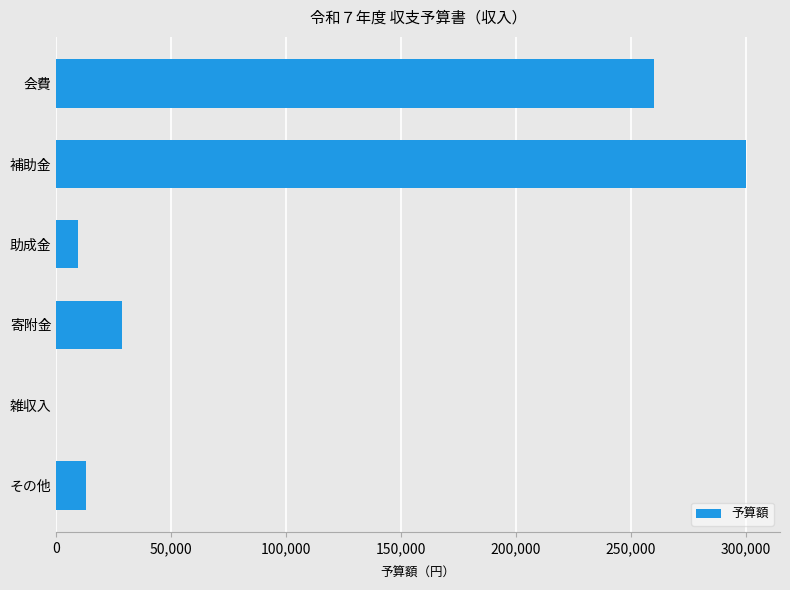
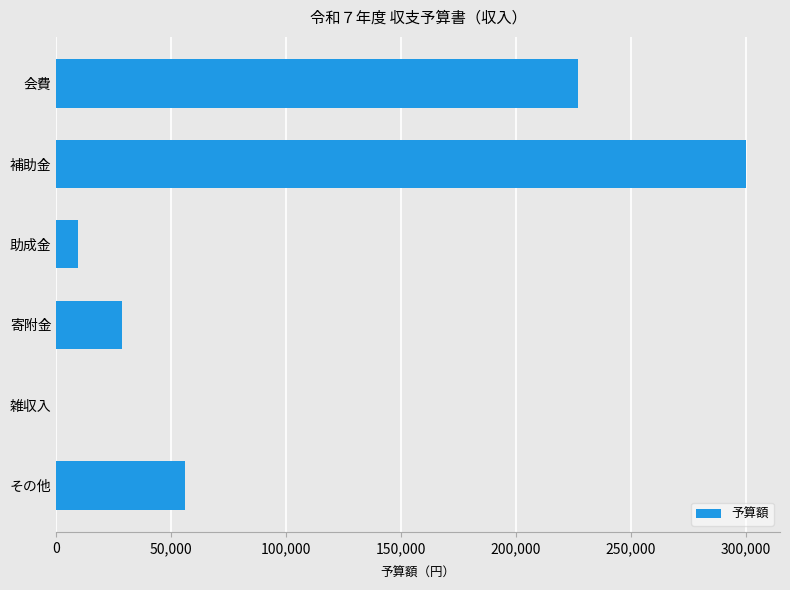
会費: 260,000 -> 227,000
その他: 13,000 -> 56,000
